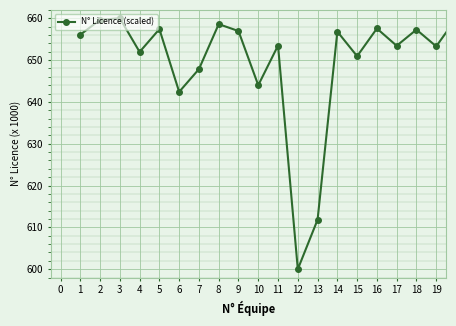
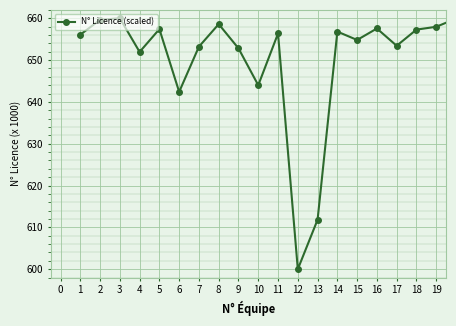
7: 648 -> 653
9: 657 -> 653
11: 653 -> 656
15: 651 -> 655
19: 653 -> 658
